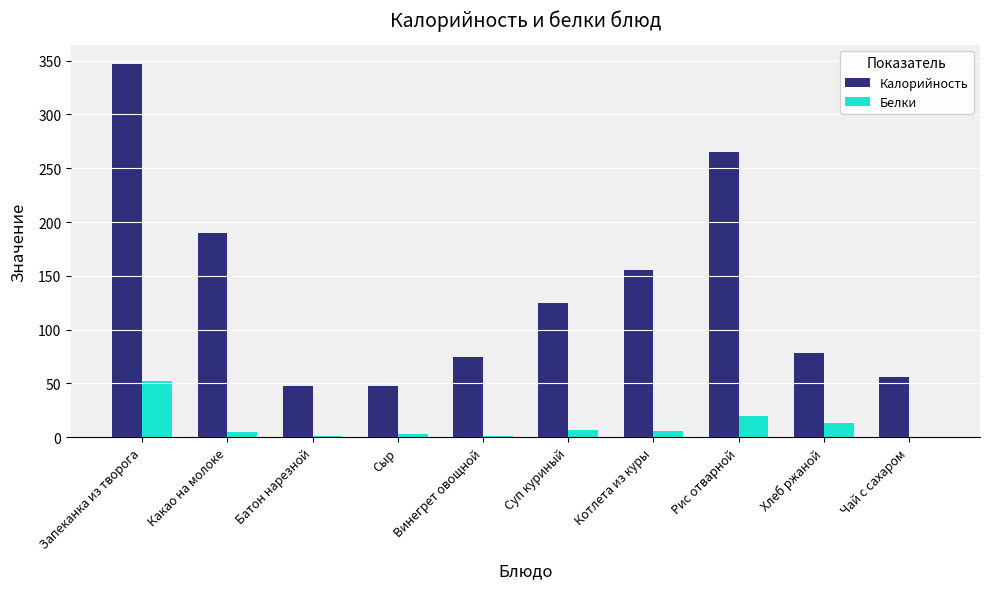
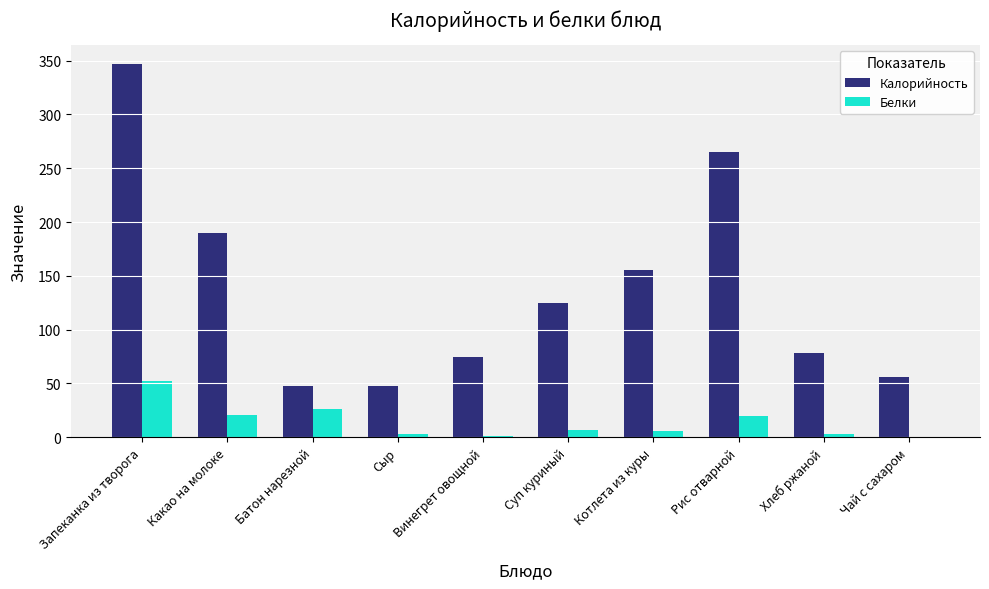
Белки, Какао на молоке: 5 -> 21
Белки, Батон нарезной: 1 -> 26
Белки, Хлеб ржаной: 13 -> 3
